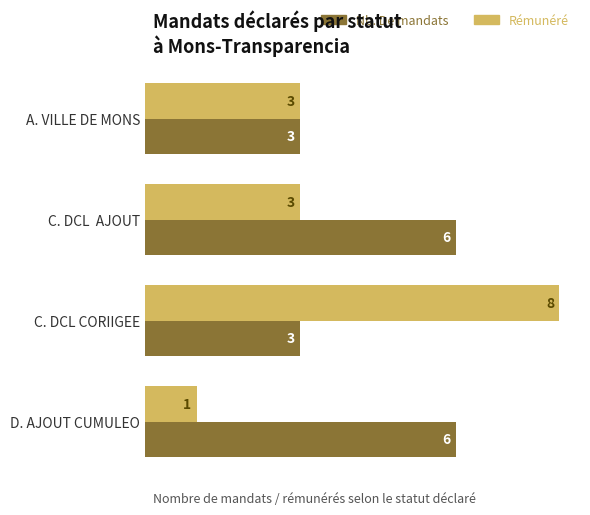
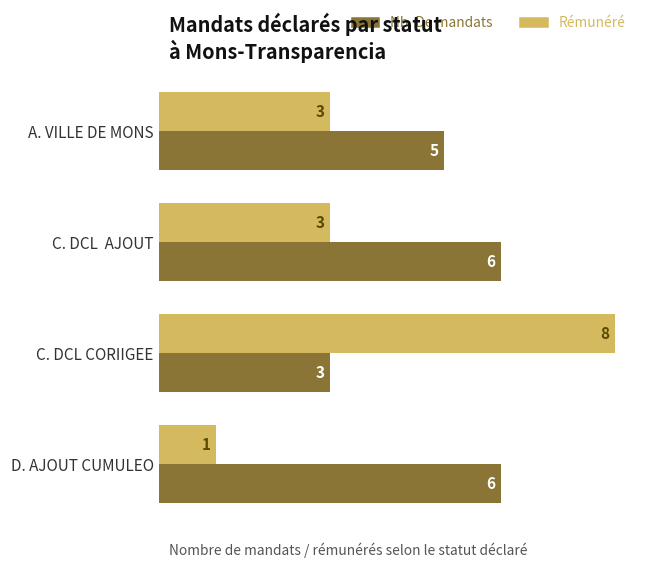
Nb. De mandats, A. VILLE DE MONS: 3 -> 5
